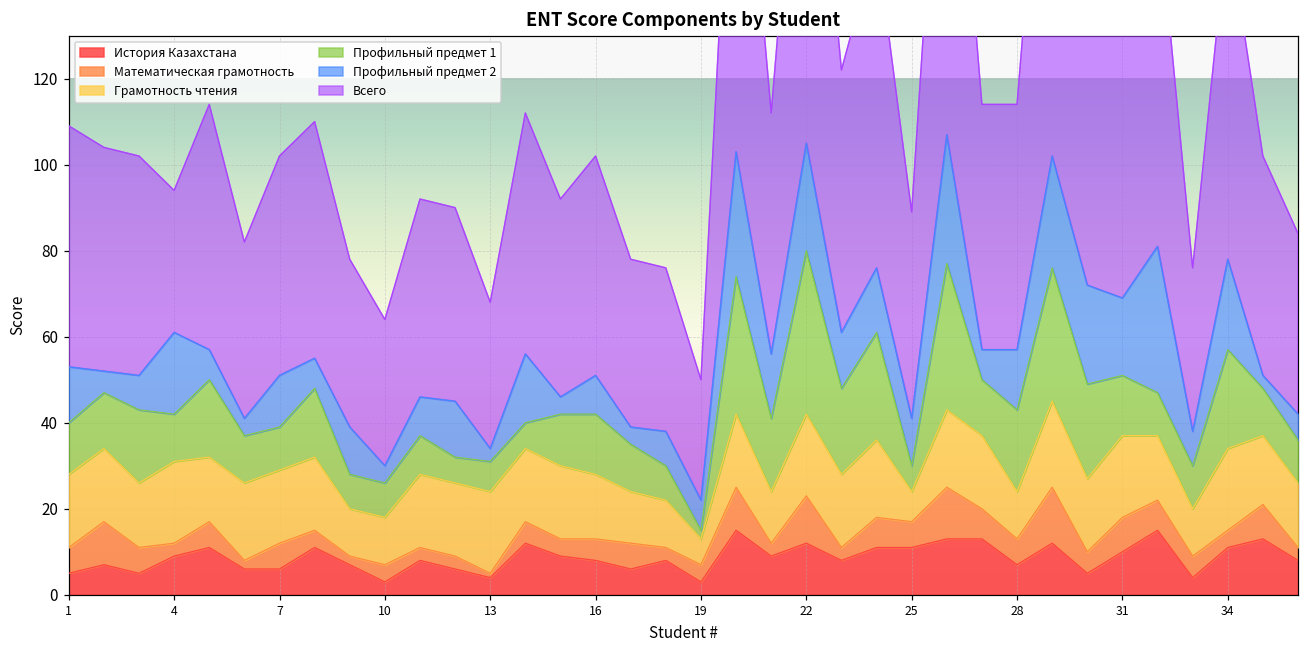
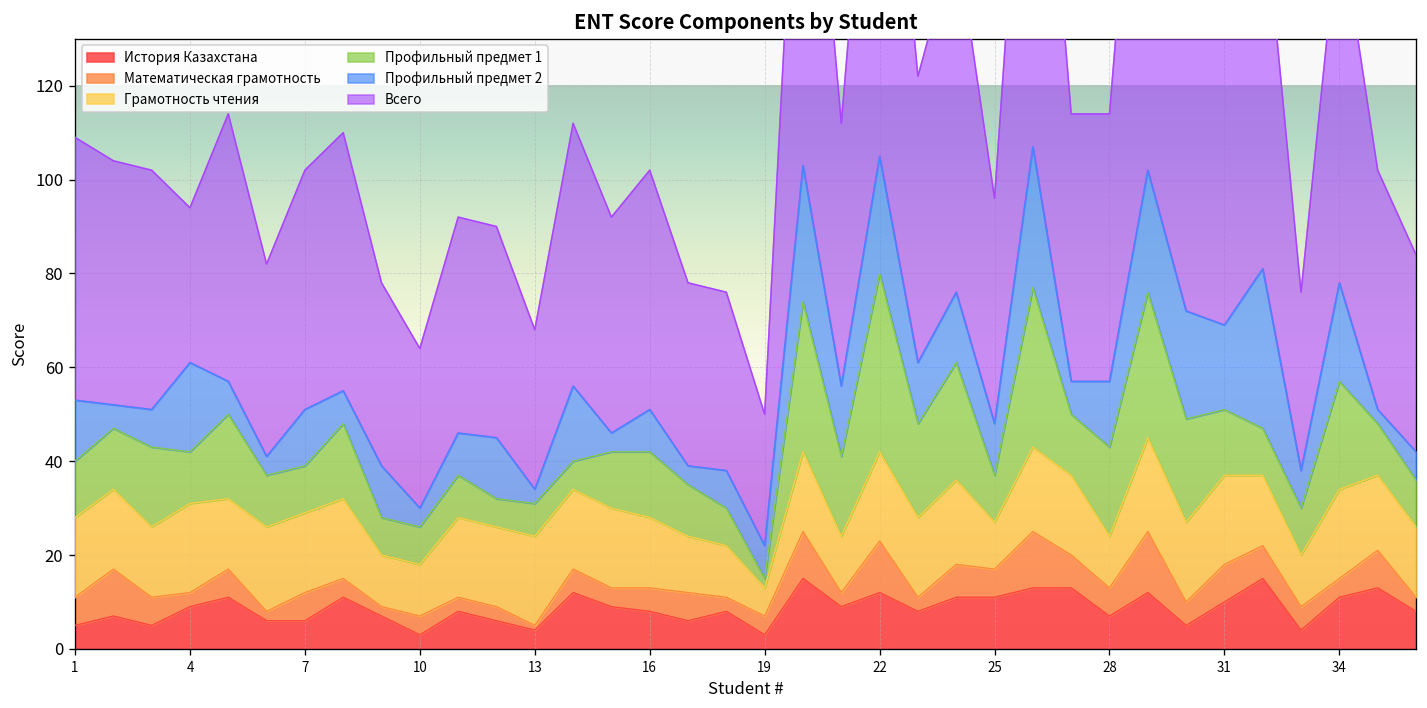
Грамотность чтения, 25: 7 -> 10
Профильный предмет 1, 25: 6 -> 10
